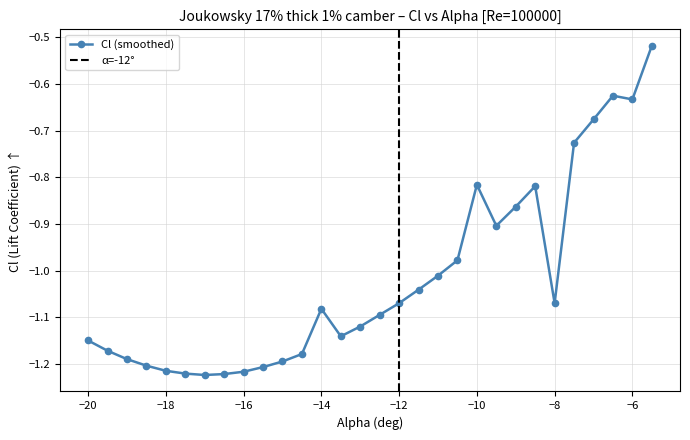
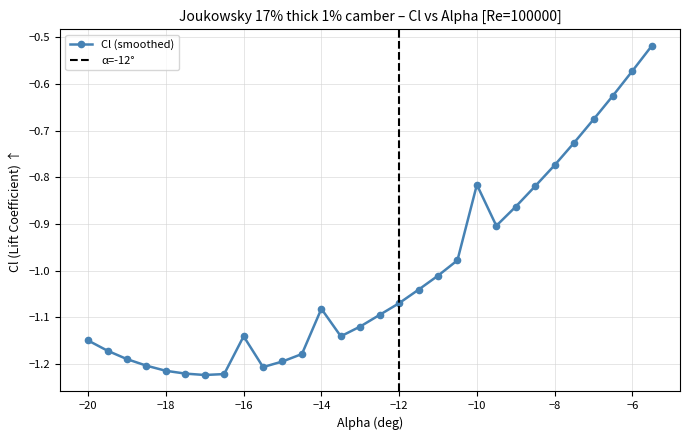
−16: -1.22 -> -1.14
−8: -1.07 -> -0.77
−6: -0.63 -> -0.57
